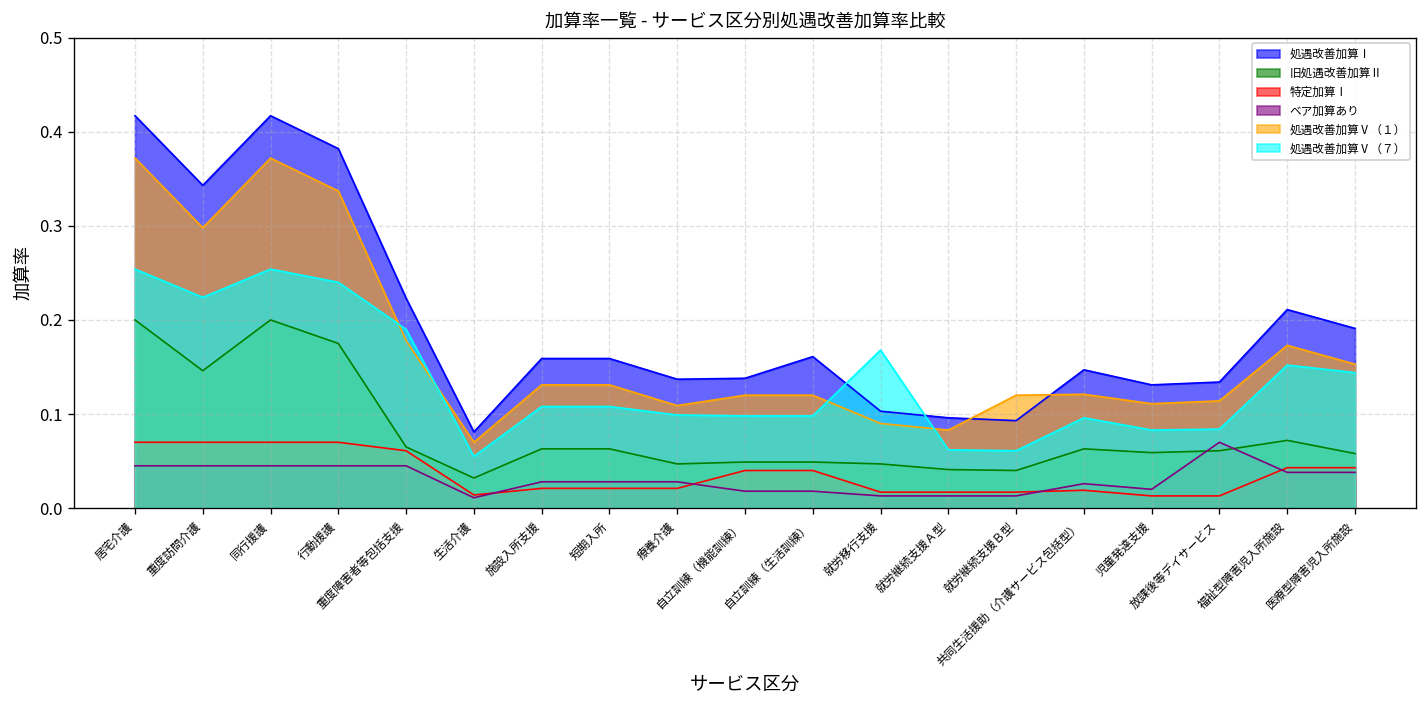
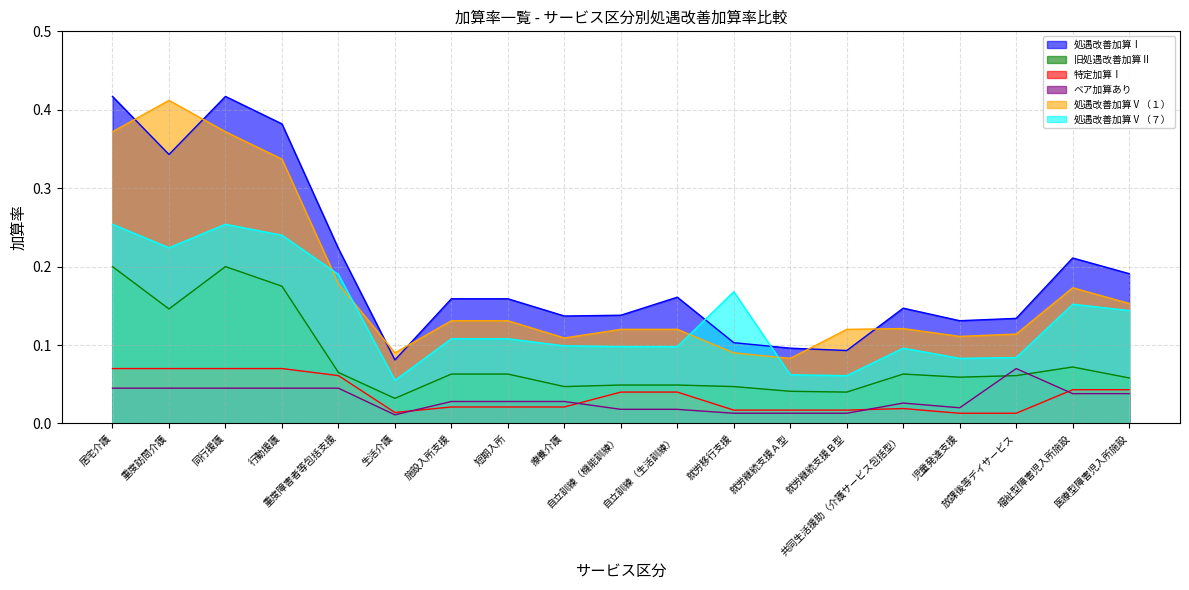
処遇改善加算Ⅴ（１）, 重度訪問介護: 0.30 -> 0.41
処遇改善加算Ⅴ（１）, 生活介護: 0.07 -> 0.09
